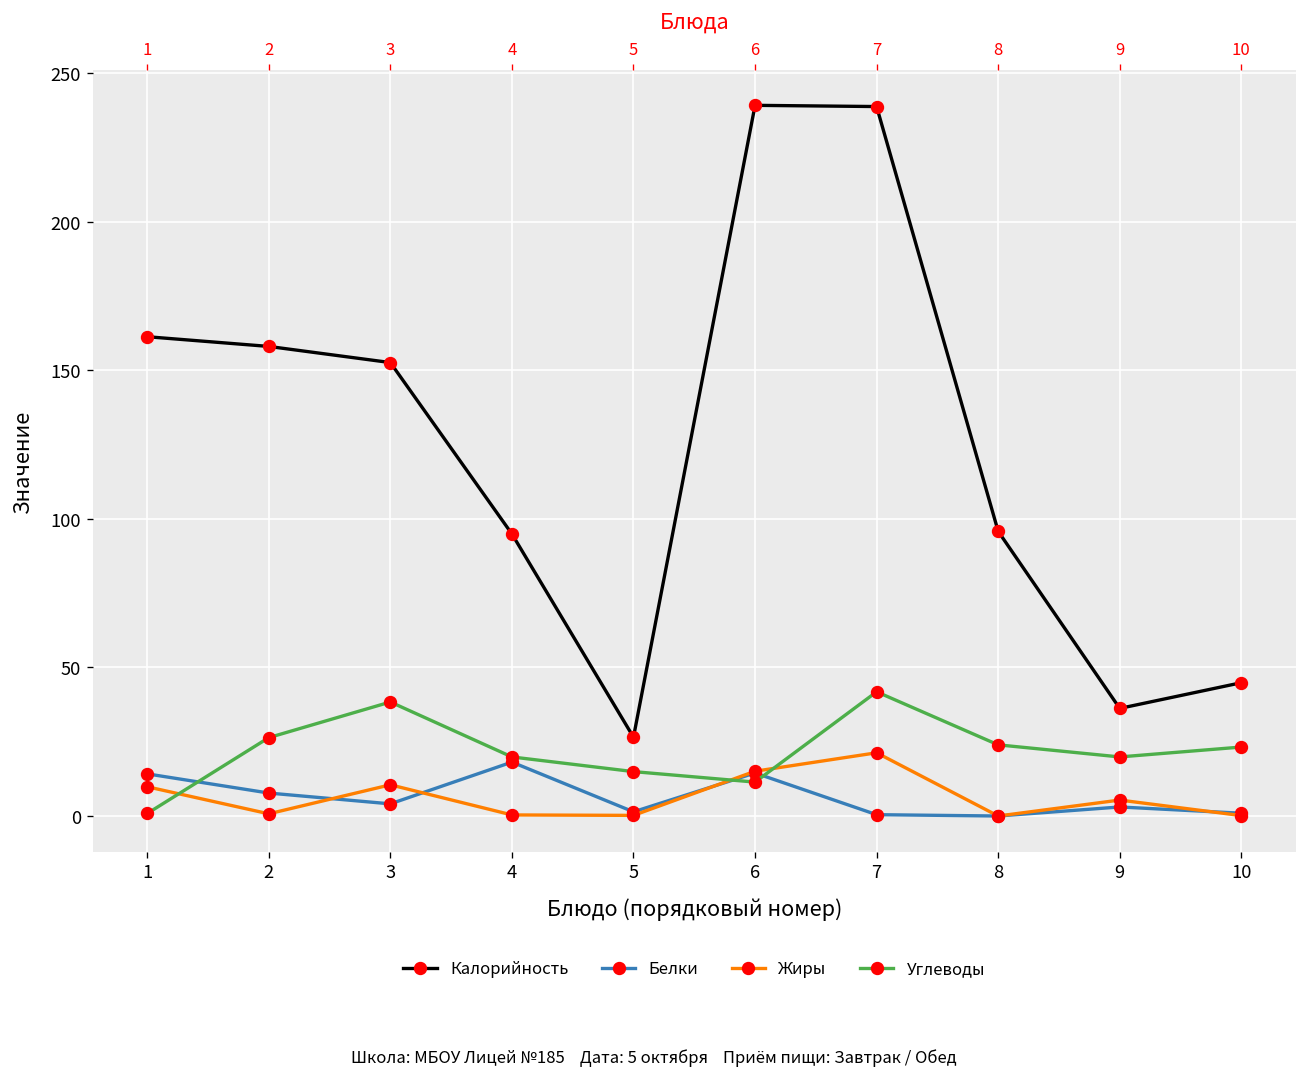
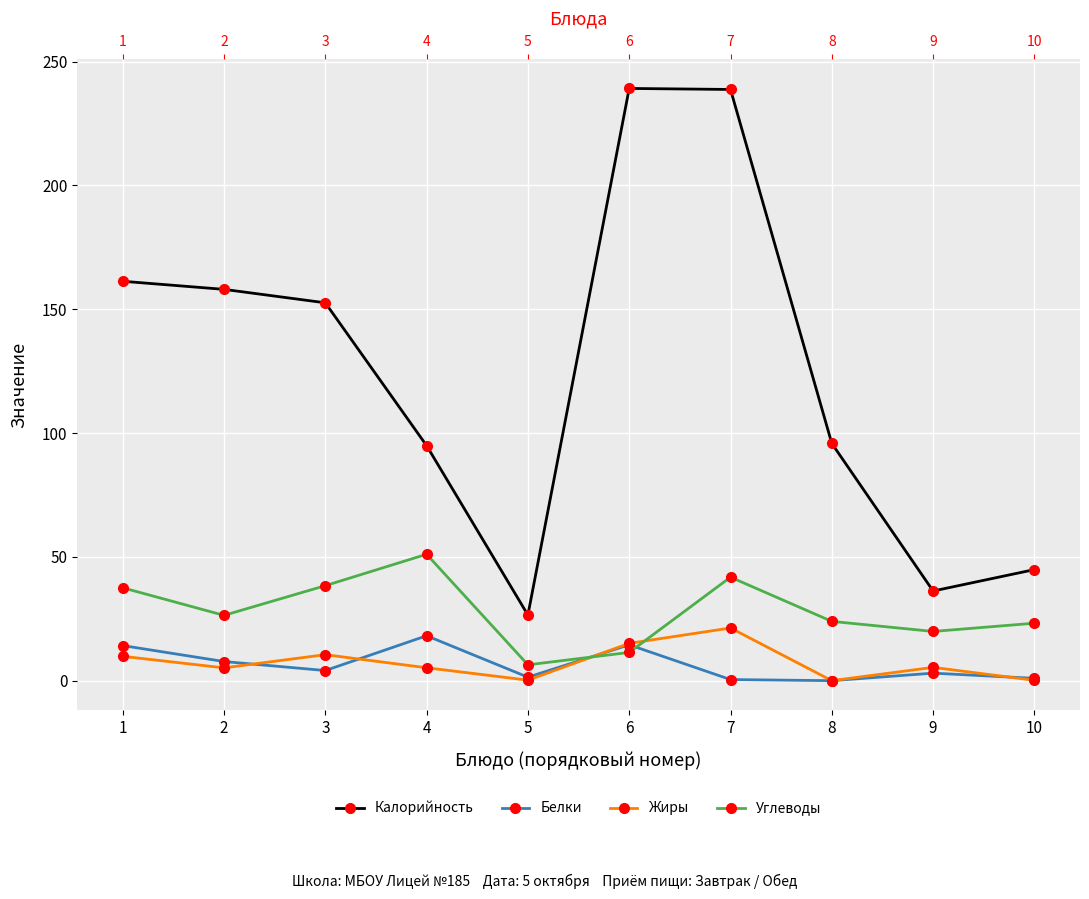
Углеводы, 1: 1 -> 38
Жиры, 2: 1 -> 5
Жиры, 4: 0 -> 5
Углеводы, 4: 20 -> 51
Углеводы, 5: 15 -> 6
